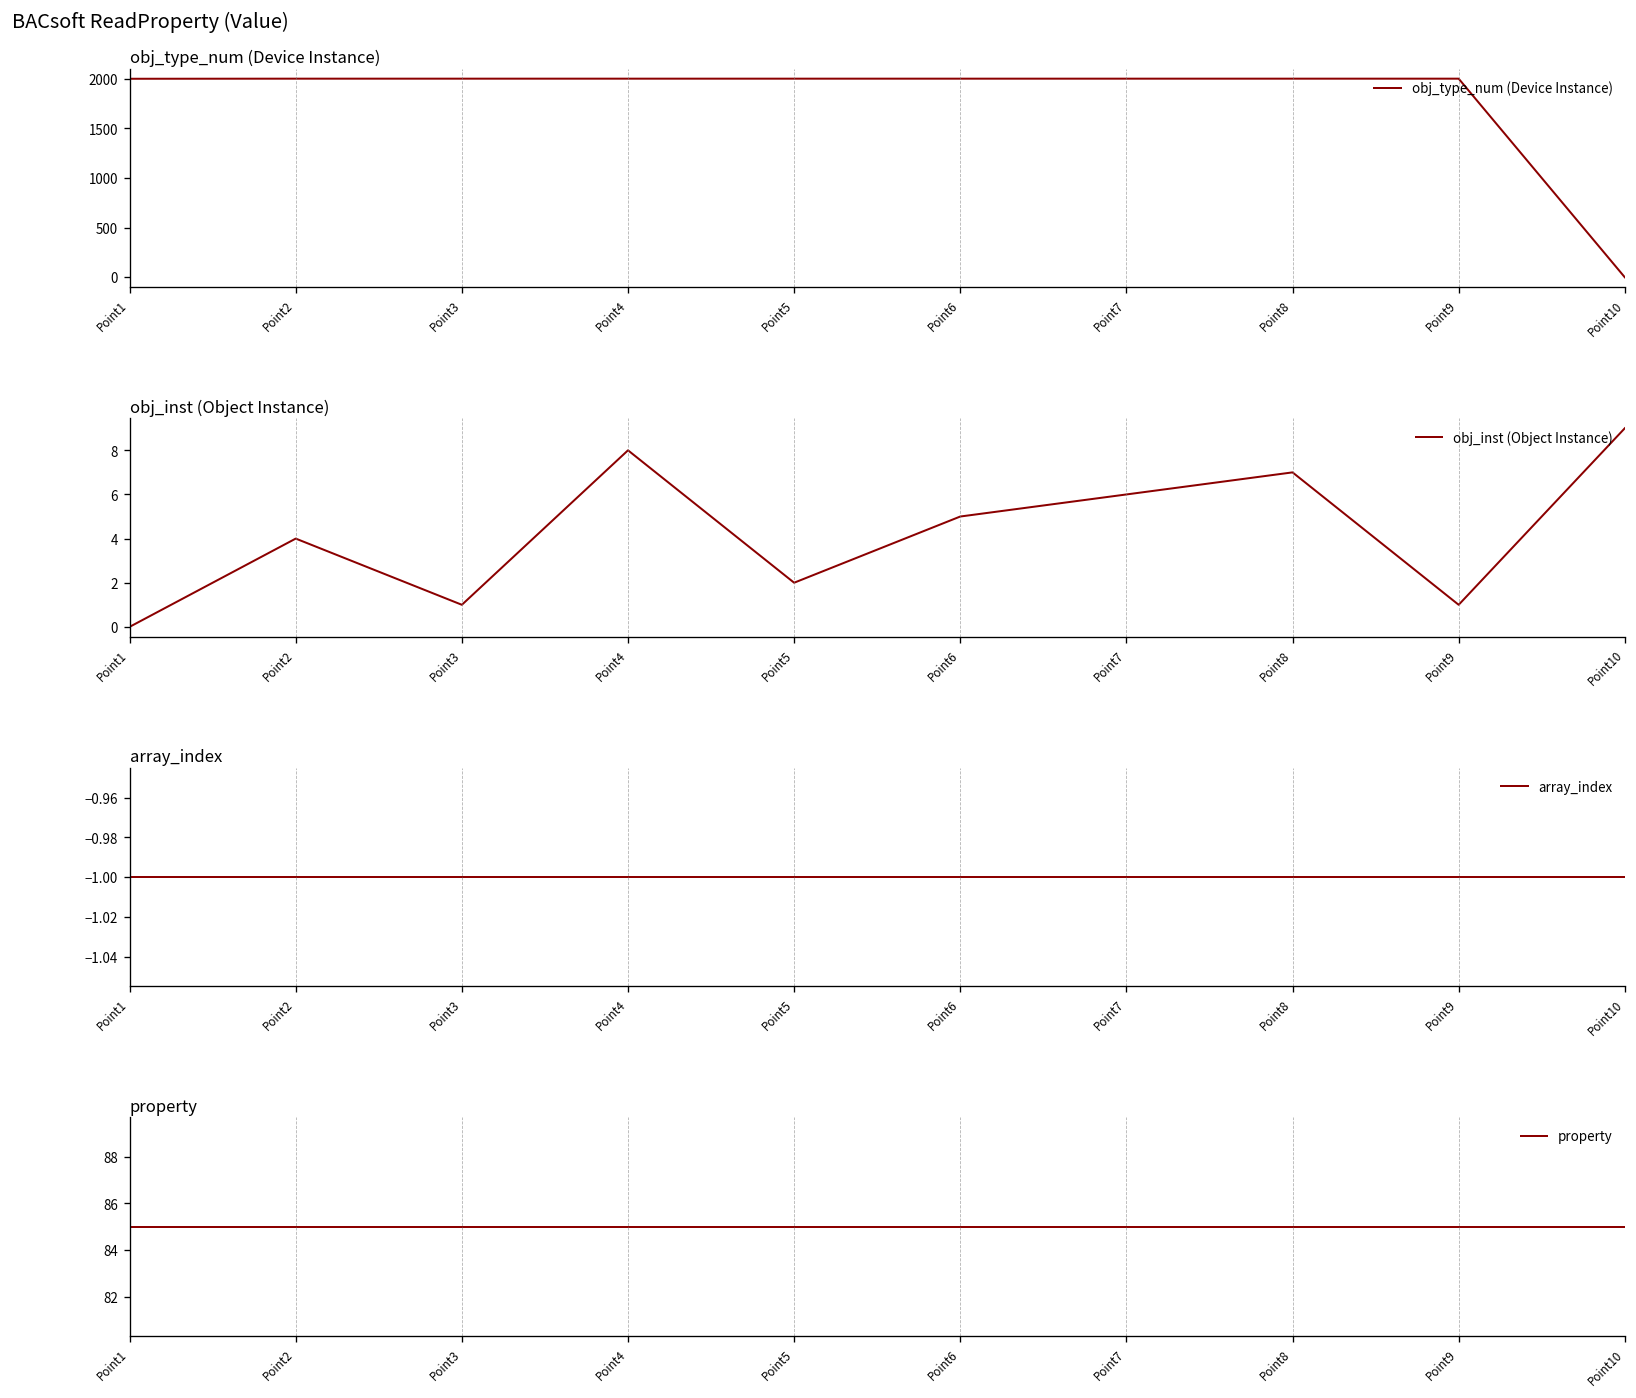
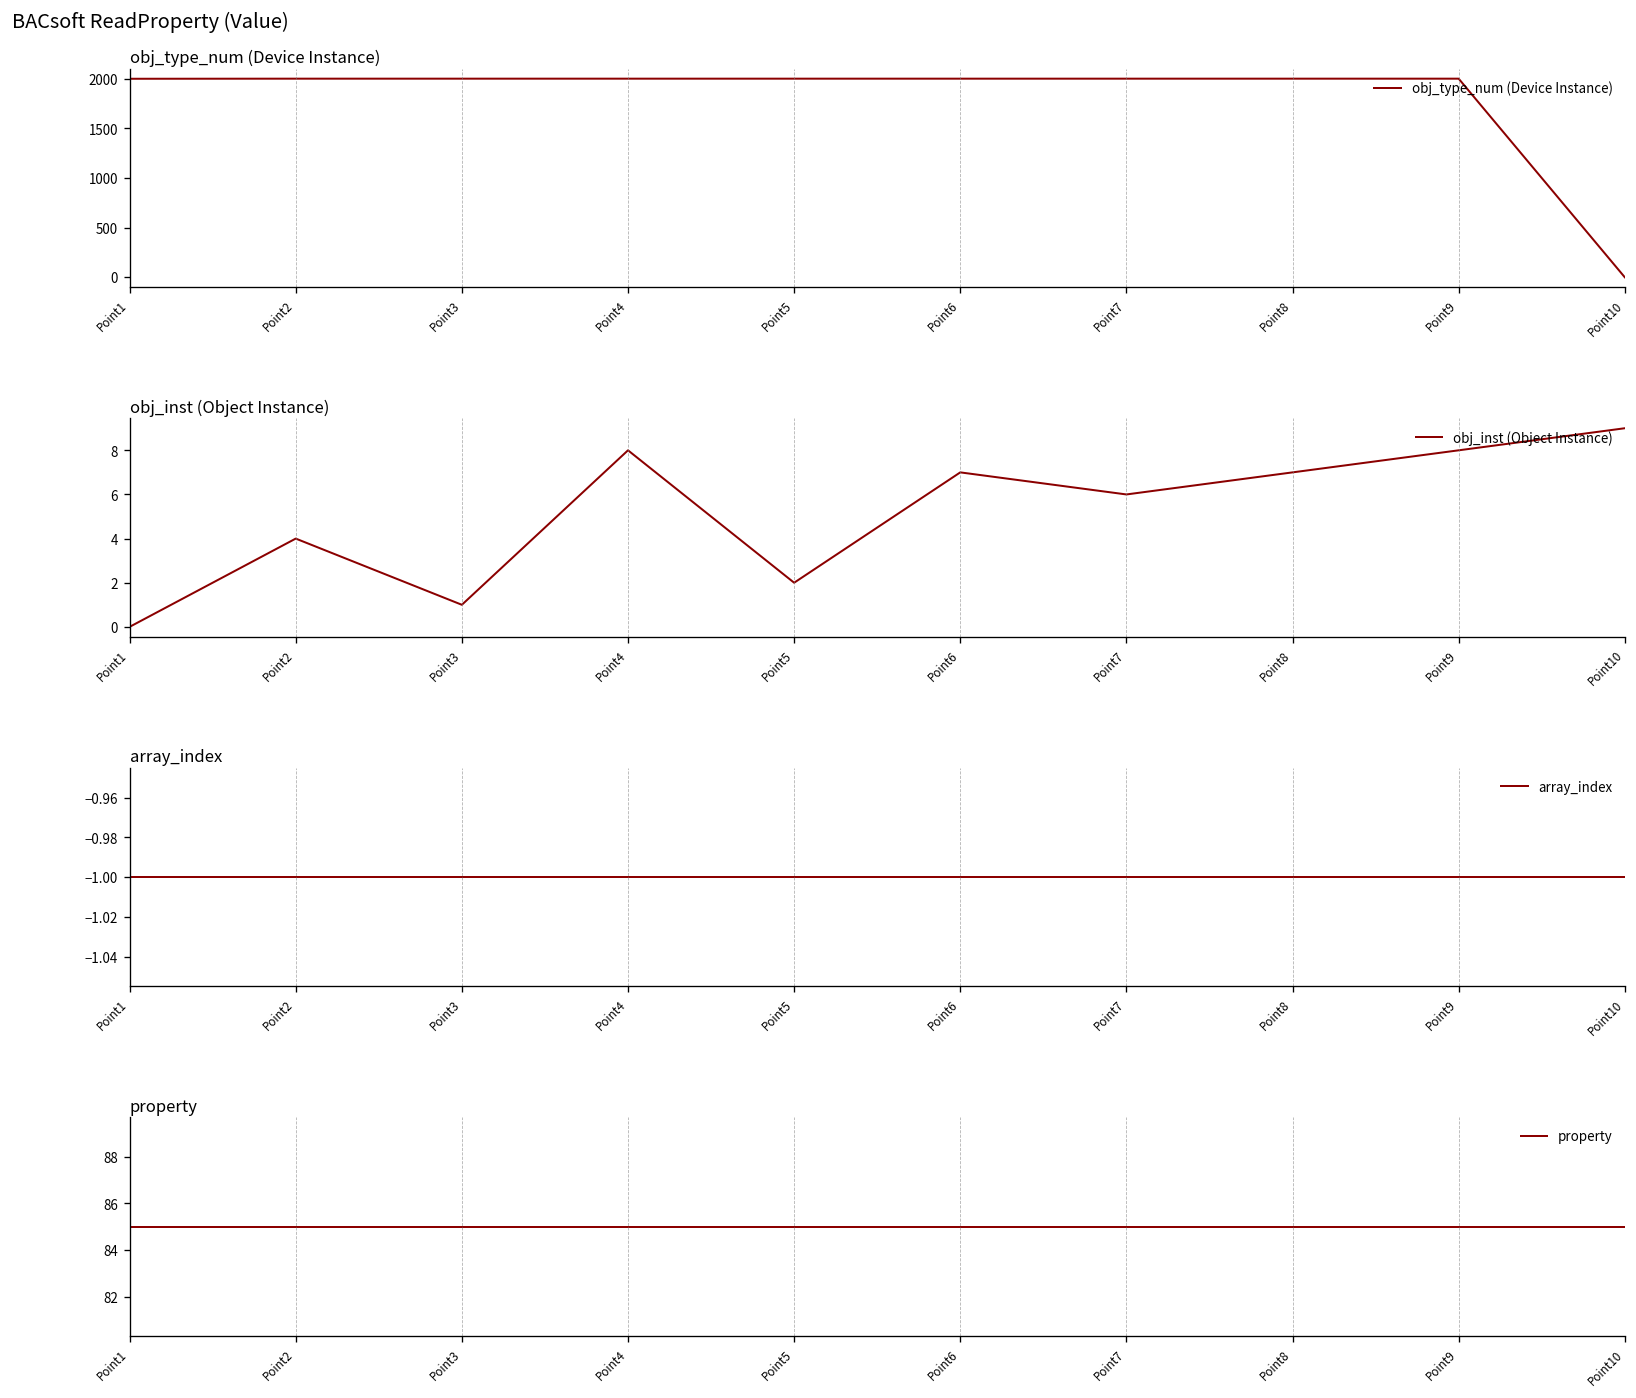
obj_inst (Object Instance), Point6: 5 -> 7
obj_inst (Object Instance), Point9: 1 -> 8
